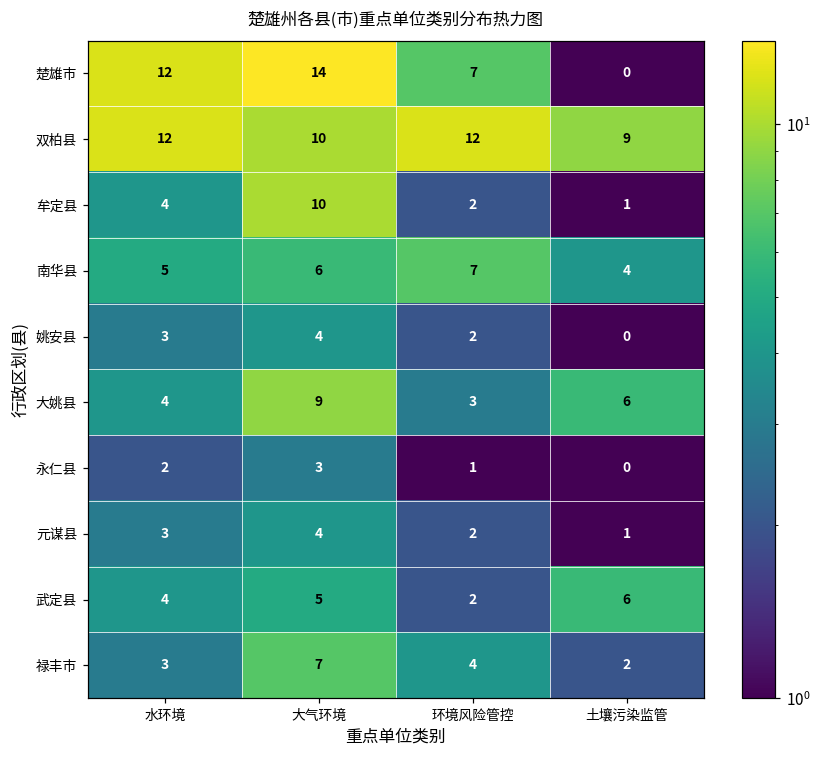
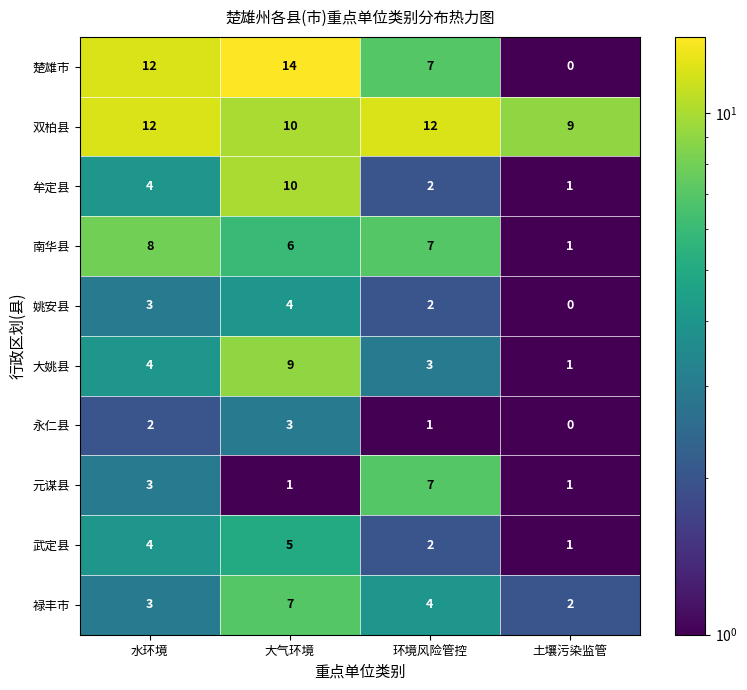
南华县, 水环境: 5 -> 8
南华县, 土壤污染监管: 4 -> 1
大姚县, 土壤污染监管: 6 -> 1
元谋县, 大气环境: 4 -> 1
元谋县, 环境风险管控: 2 -> 7
武定县, 土壤污染监管: 6 -> 1
